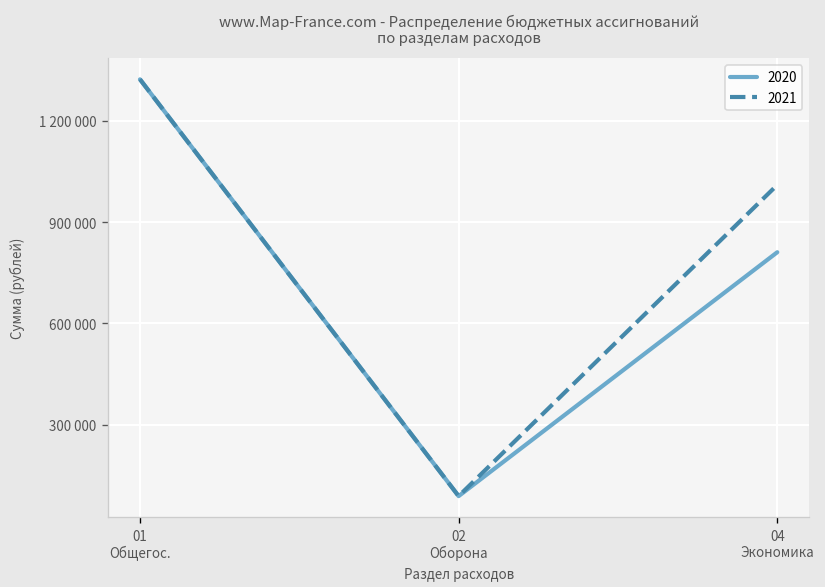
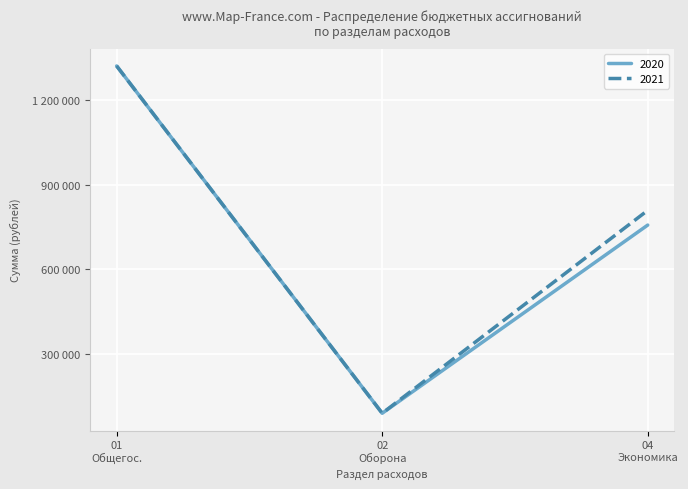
2020, 04 Экономика: 810000 -> 760000
2021, 04 Экономика: 1010000 -> 810000
